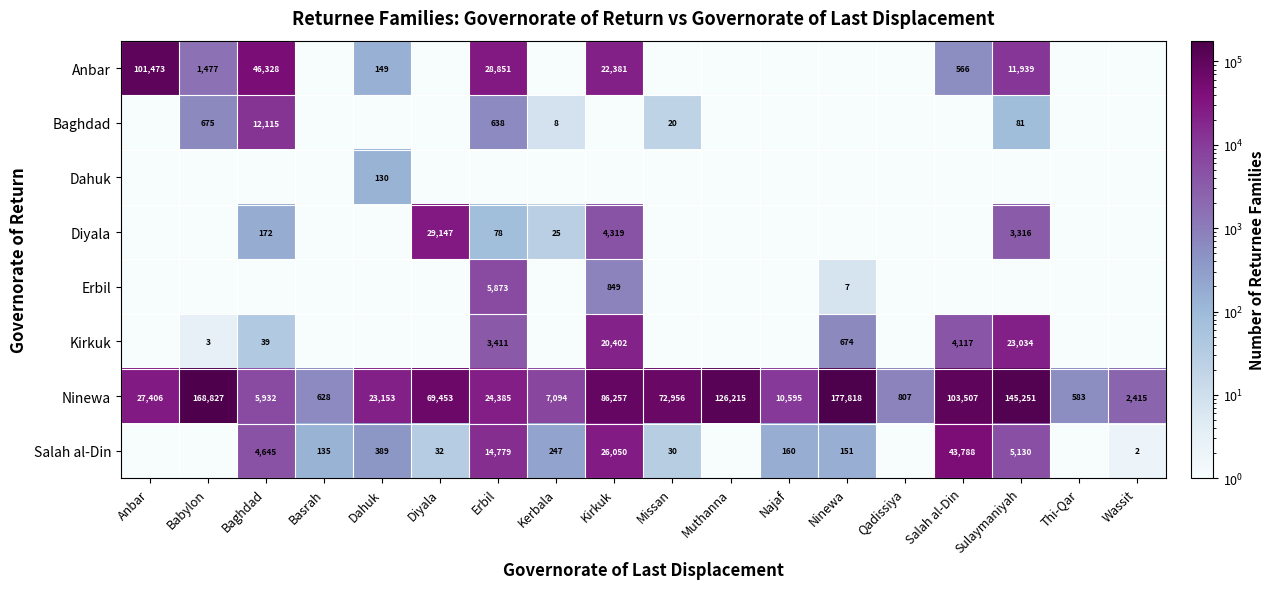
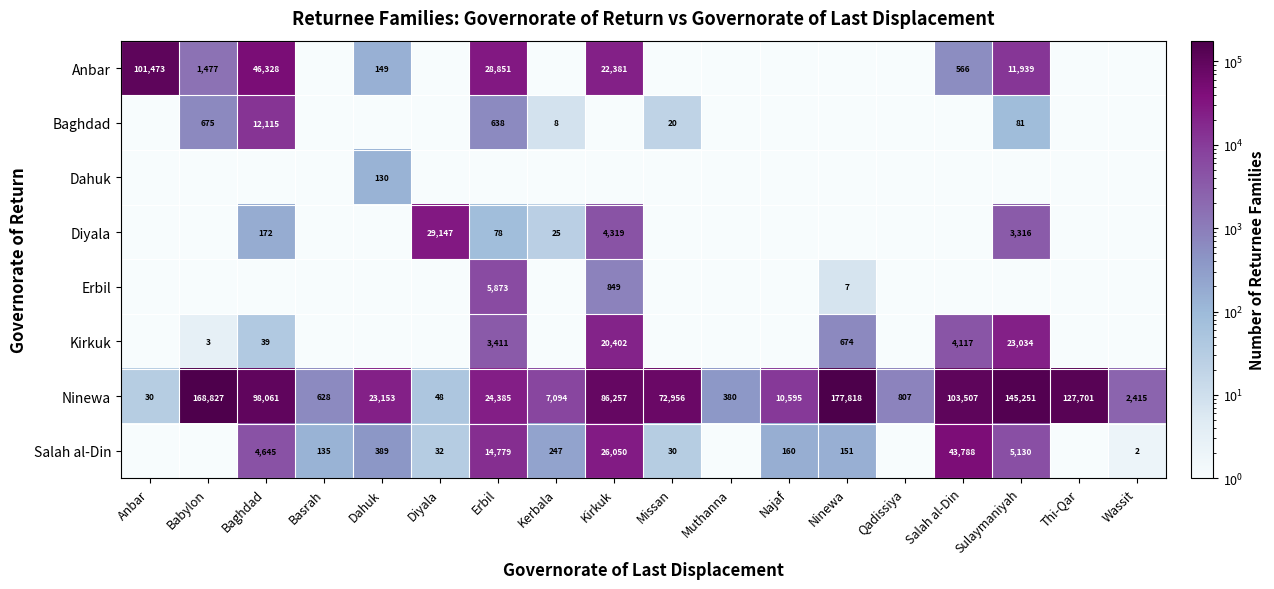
Ninewa, Anbar: 27,406 -> 30
Ninewa, Baghdad: 5,932 -> 98,061
Ninewa, Diyala: 69,453 -> 48
Ninewa, Muthanna: 126,215 -> 380
Ninewa, Thi-Qar: 583 -> 127,701
